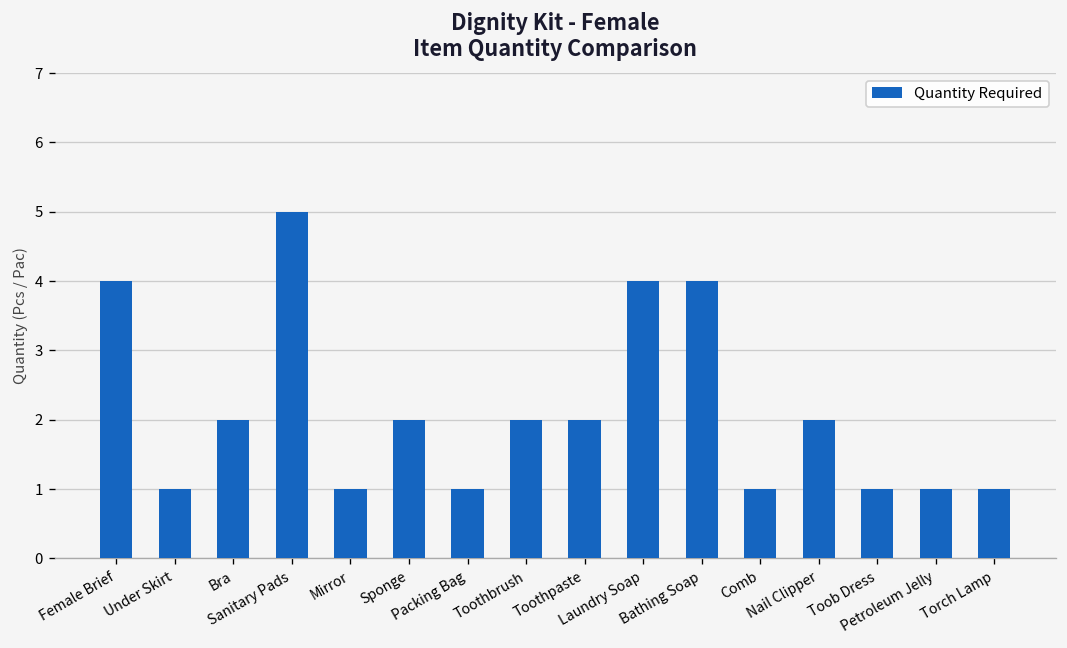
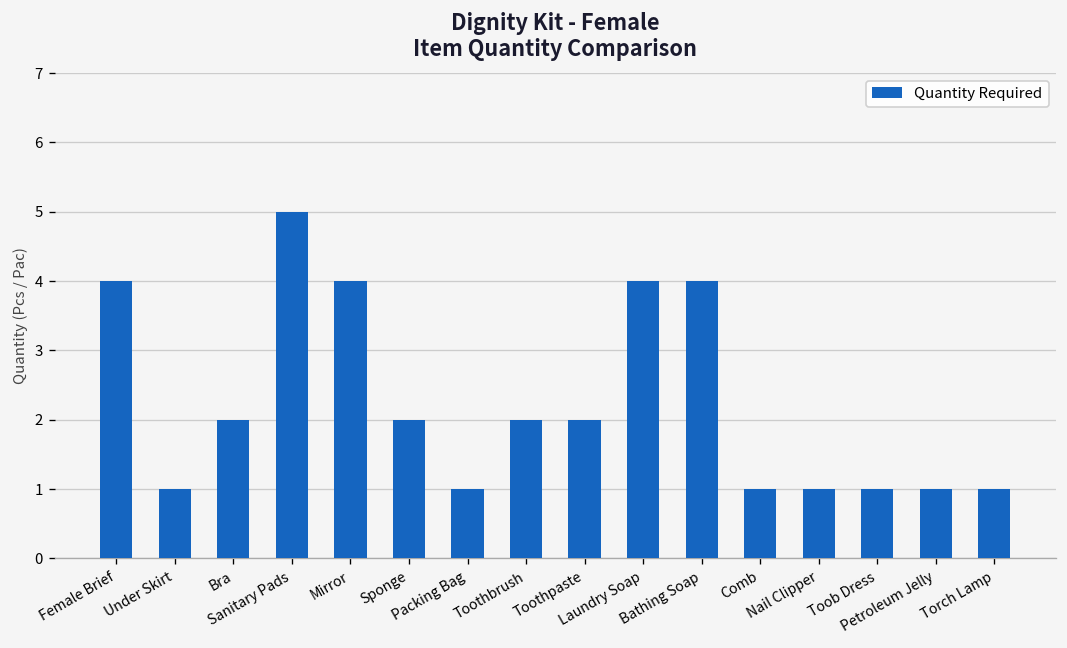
Mirror: 1 -> 4
Nail Clipper: 2 -> 1
